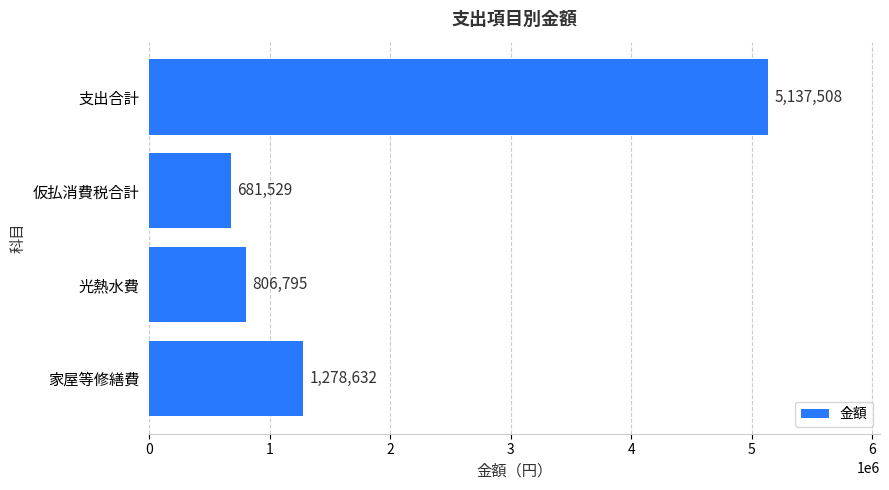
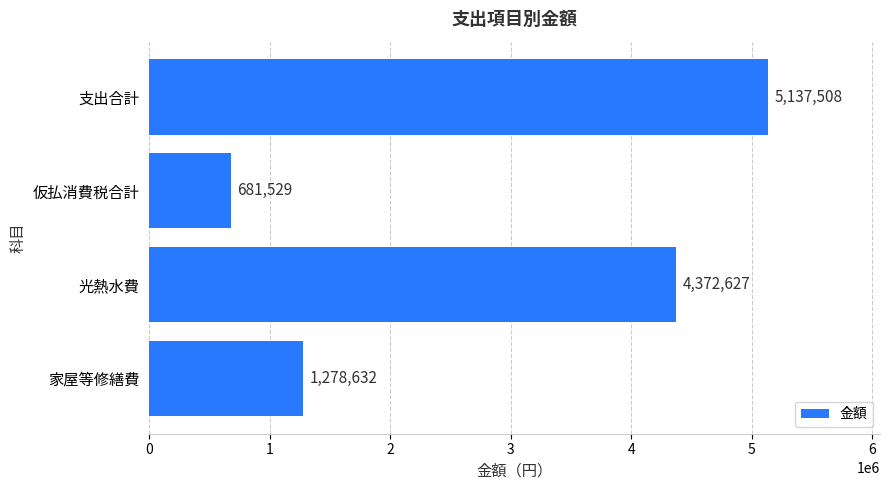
光熱水費: 806,795 -> 4,372,627
